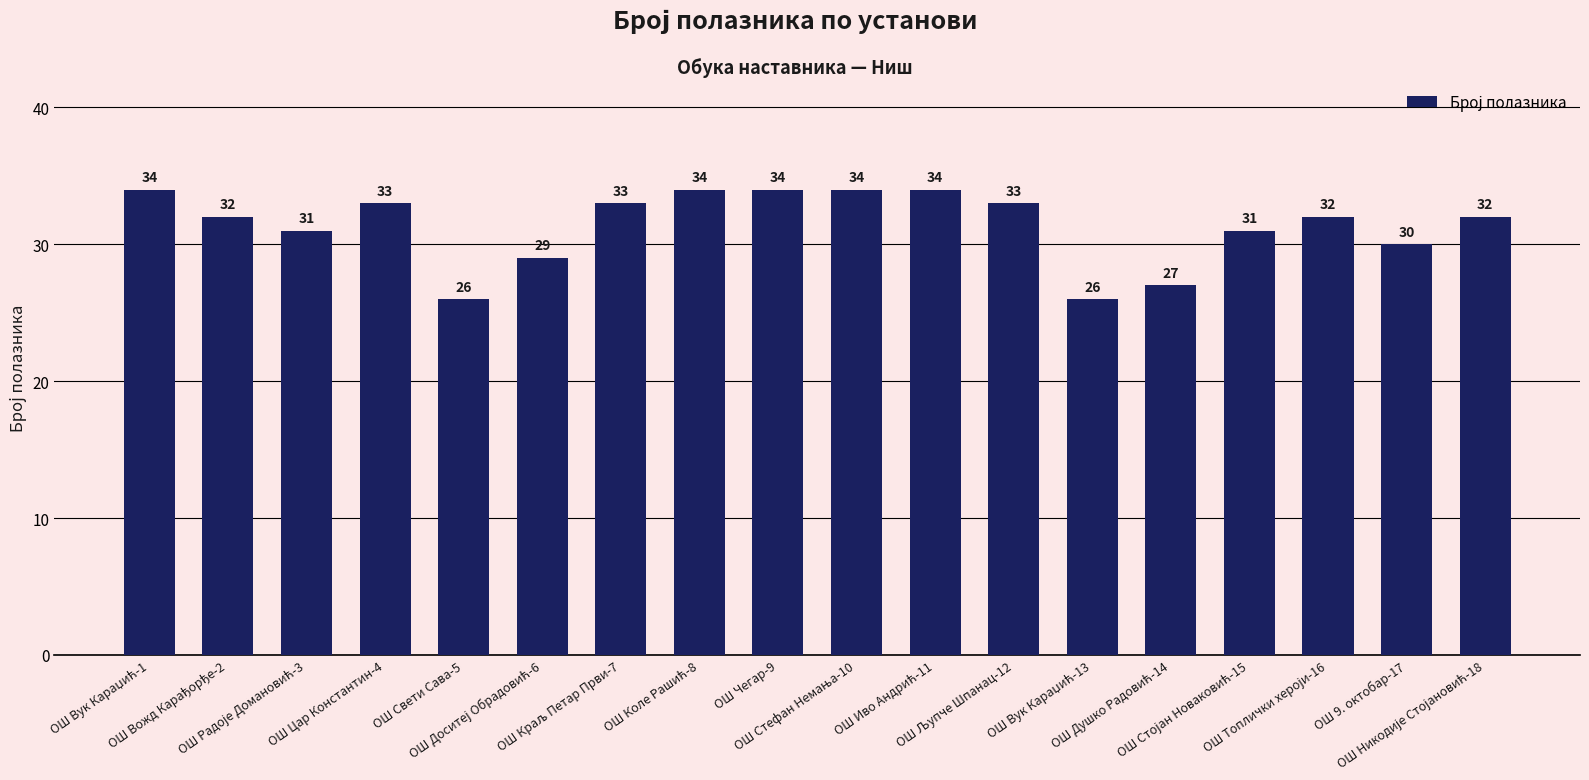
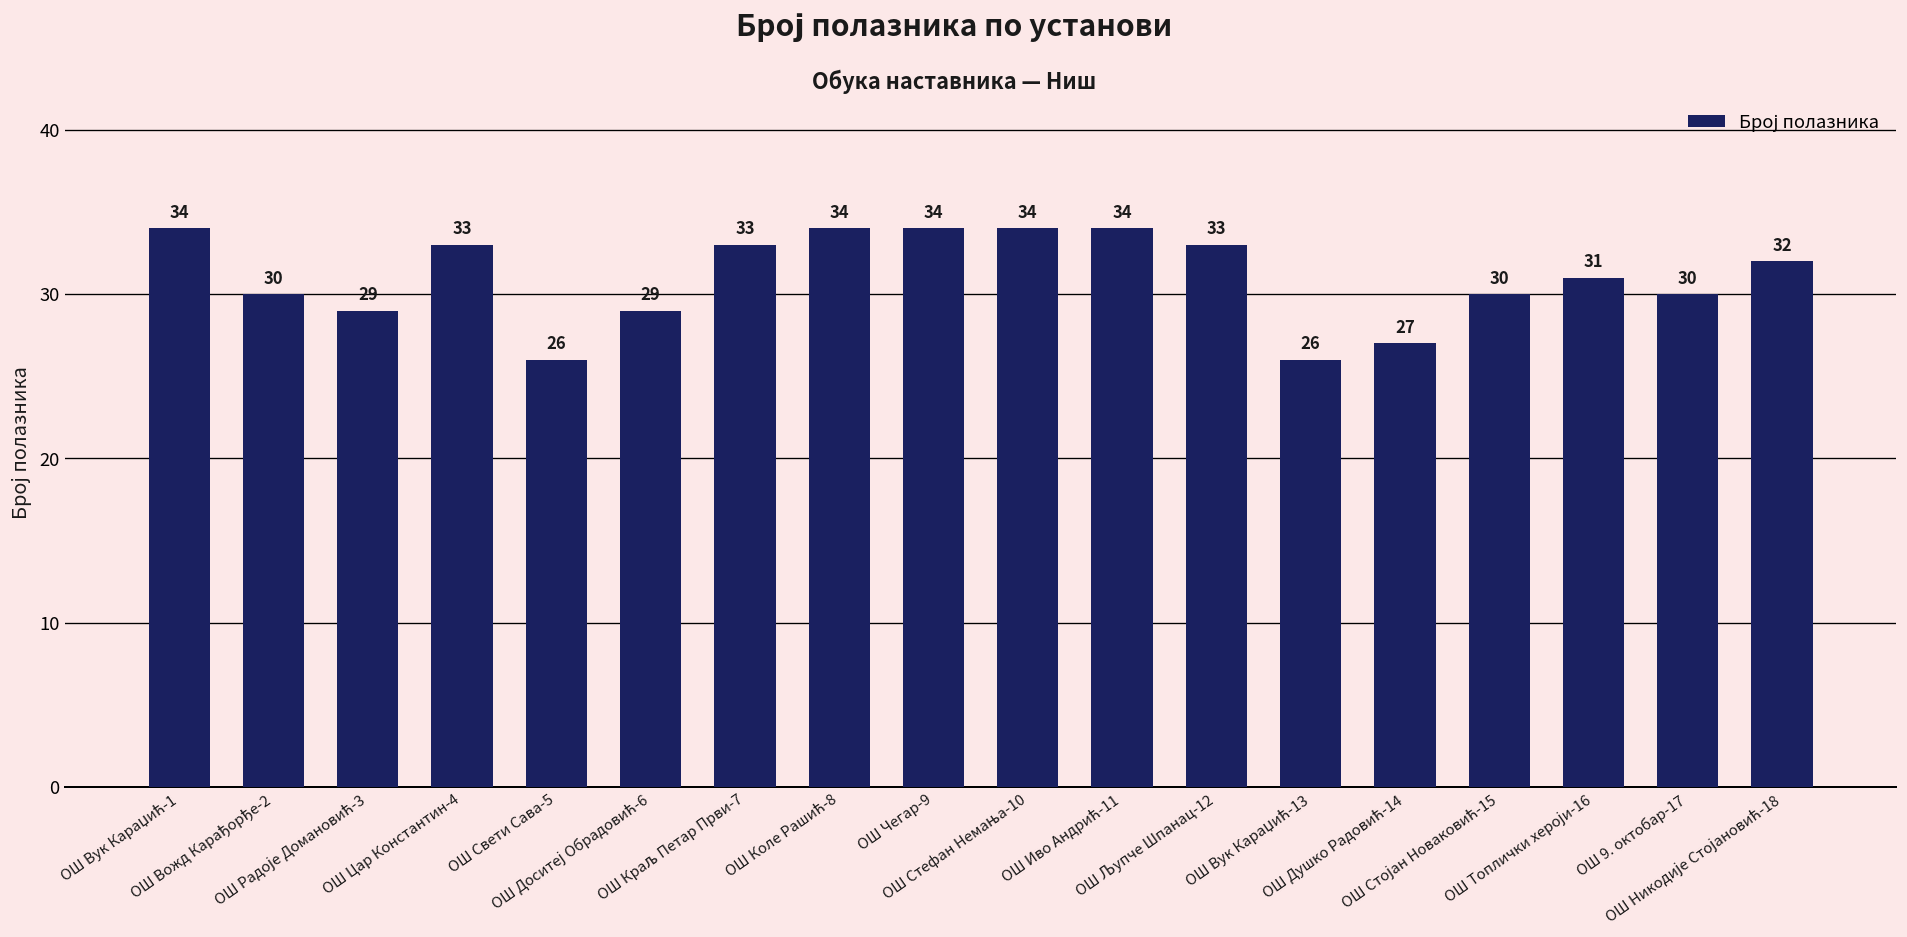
ОШ Вожд Карађорђе-2: 32 -> 30
ОШ Радоје Домановић-3: 31 -> 29
ОШ Стојан Новаковић-15: 31 -> 30
ОШ Топлички хероји-16: 32 -> 31
